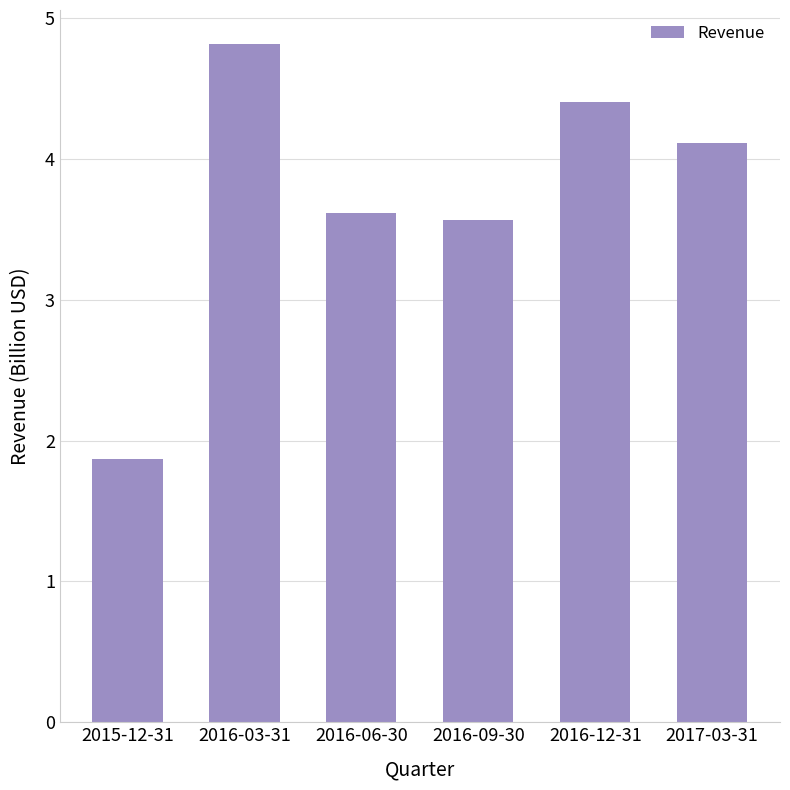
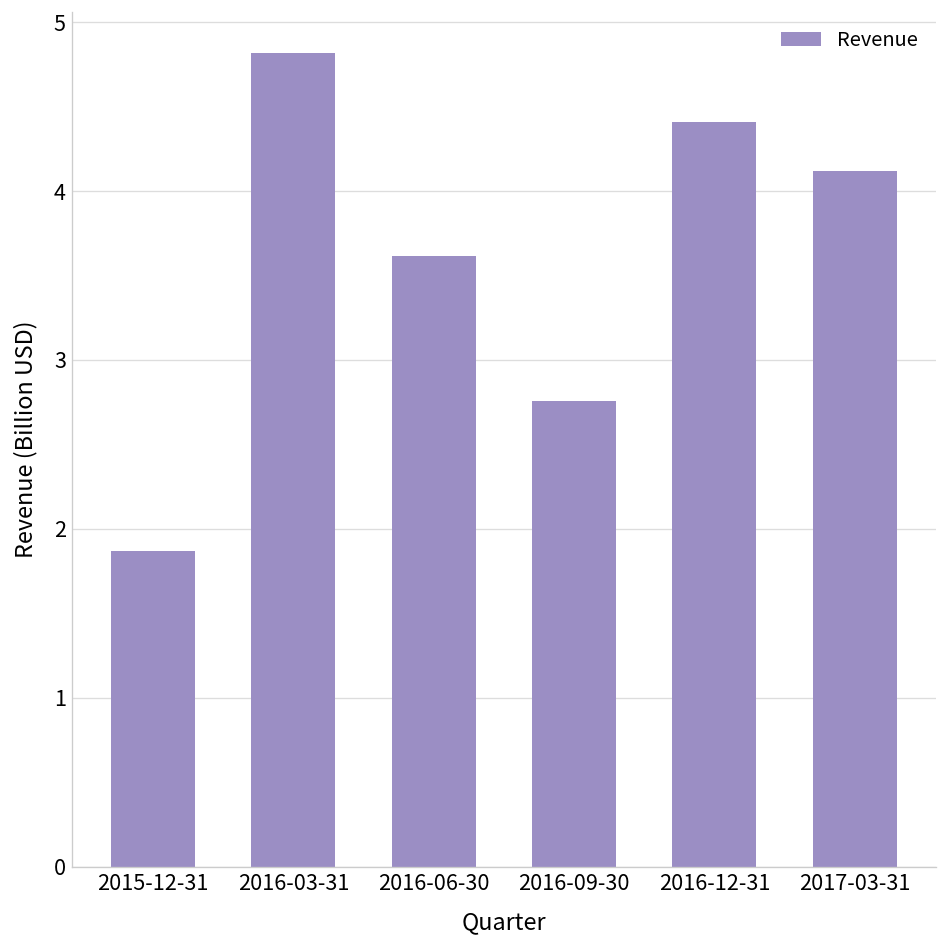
2016-09-30: 3.57 -> 2.76
